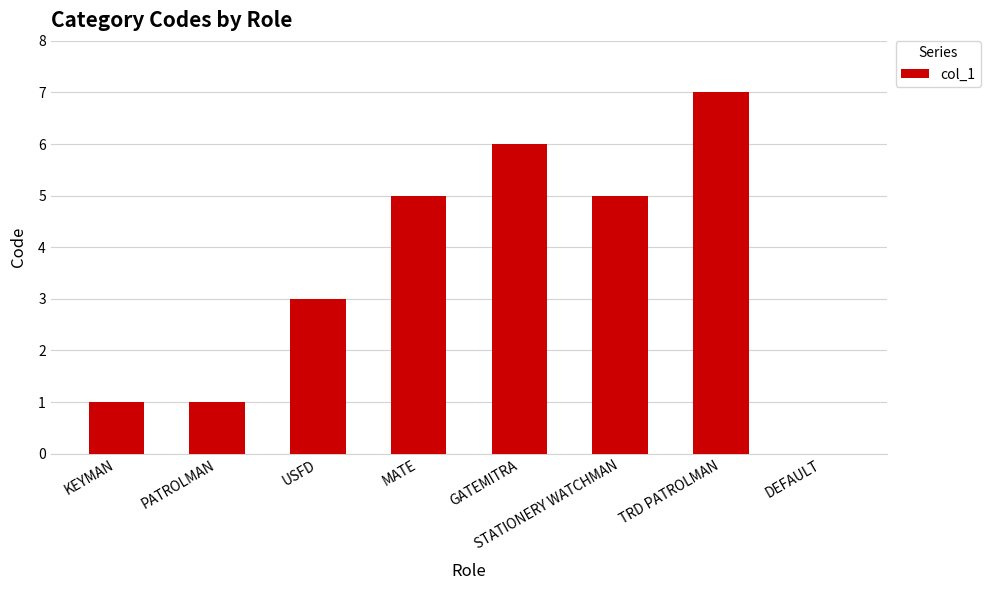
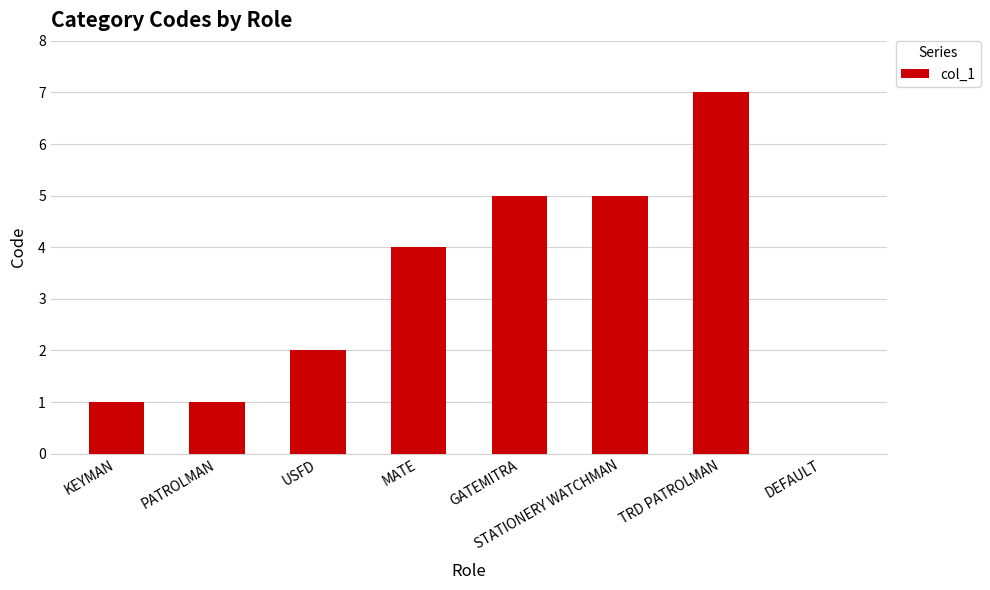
USFD: 3 -> 2
MATE: 5 -> 4
GATEMITRA: 6 -> 5
